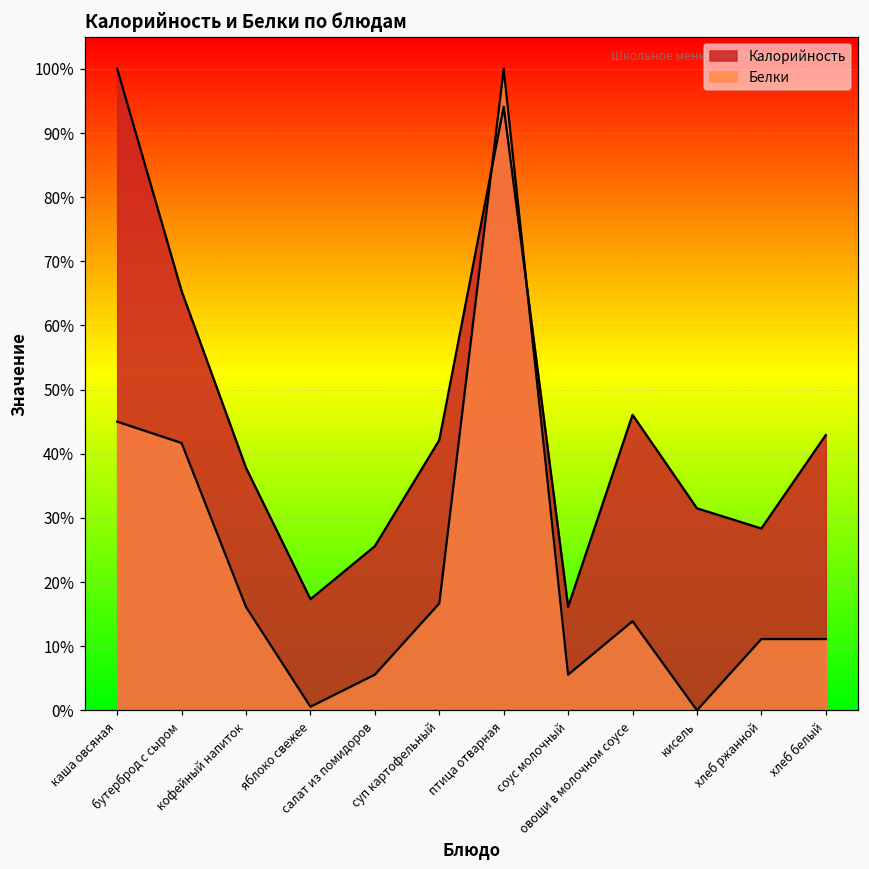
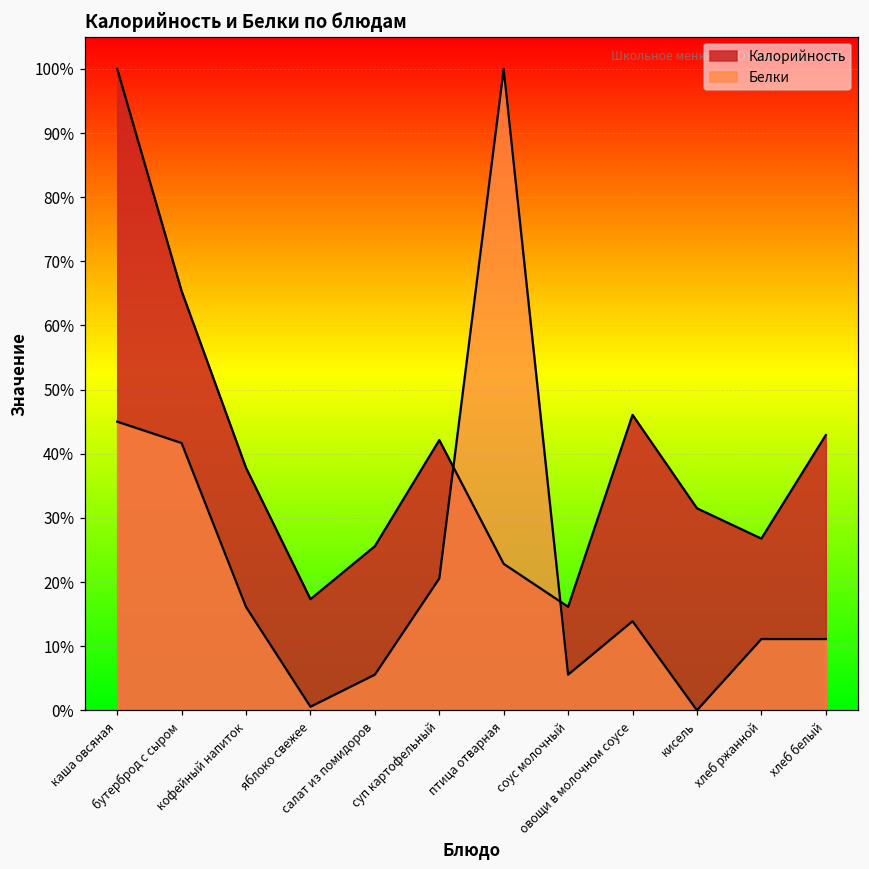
Белки, суп картофельный: 17% -> 21%
Калорийность, птица отварная: 94% -> 23%
Калорийность, хлеб ржанной: 28% -> 27%
